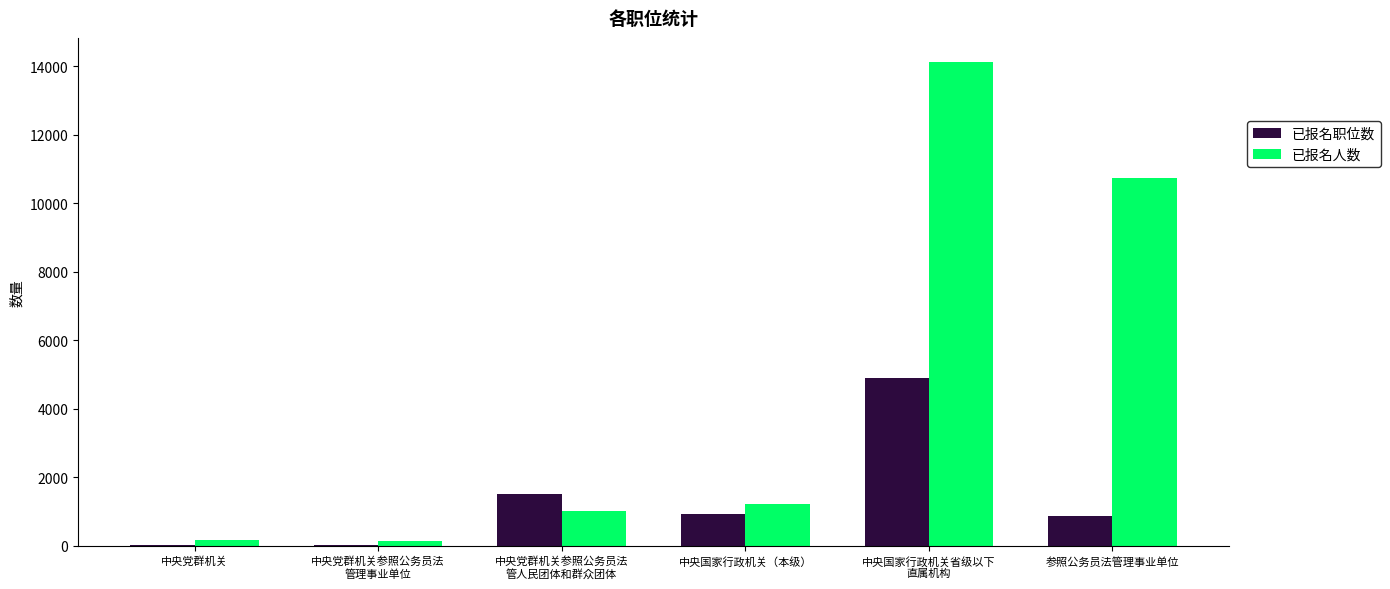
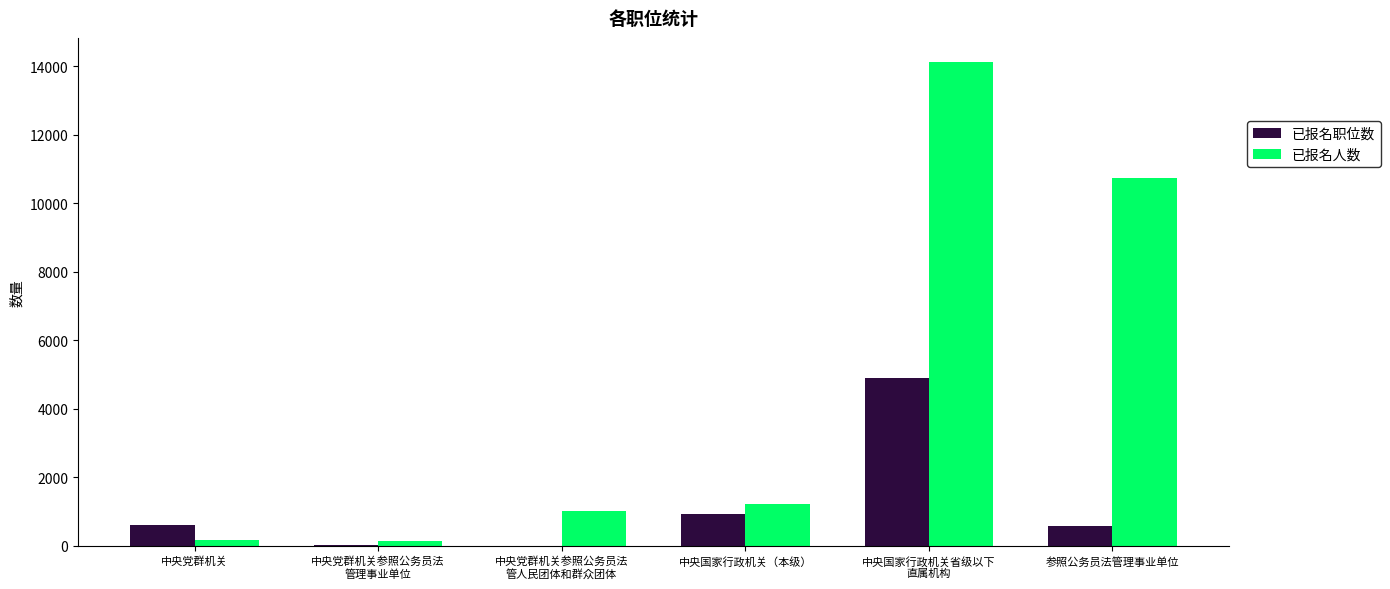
已报名职位数, 中央党群机关: 0 -> 600
已报名职位数, 中央党群机关参照公务员法 管人民团体和群众团体: 1500 -> 0
已报名职位数, 参照公务员法管理事业单位: 900 -> 600
